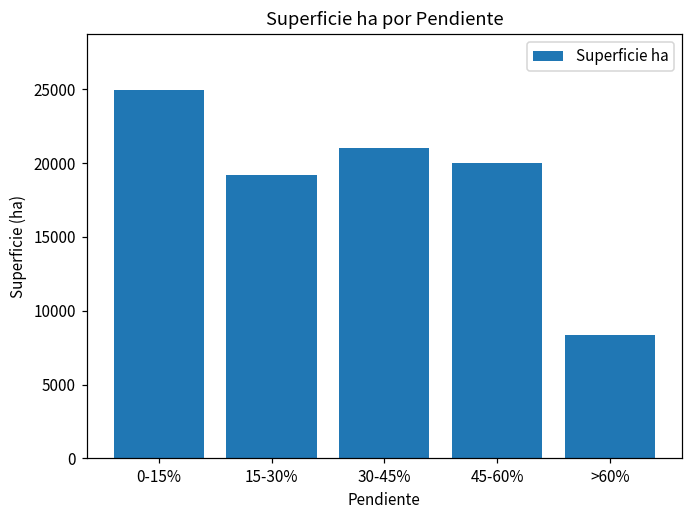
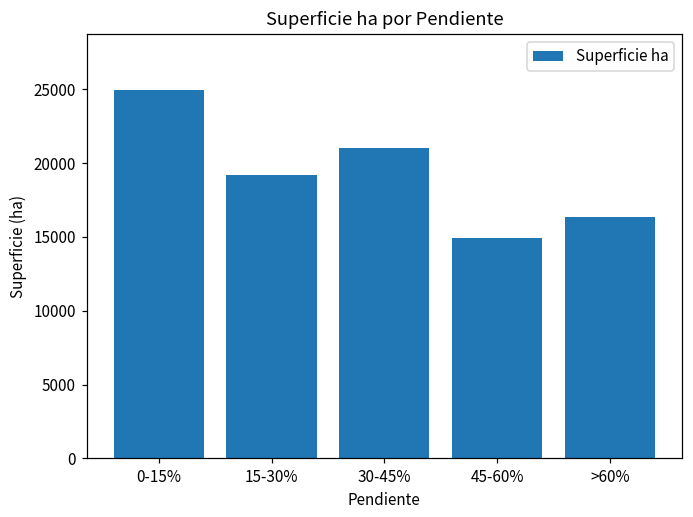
45-60%: 20000 -> 14900
>60%: 8400 -> 16400
